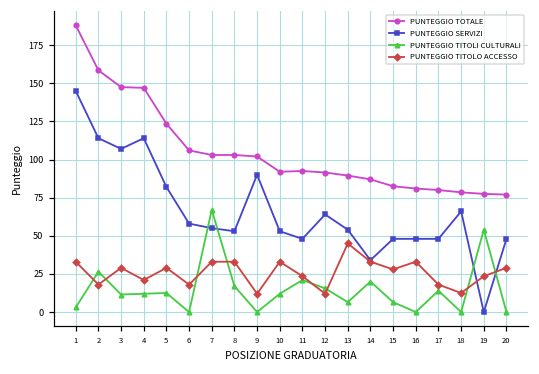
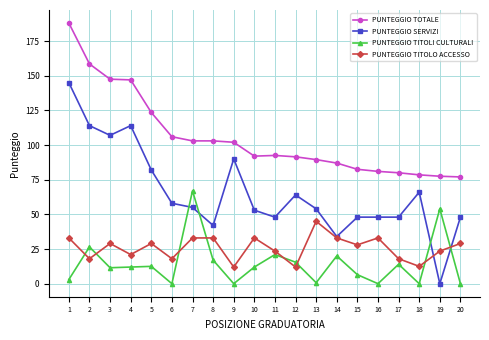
PUNTEGGIO SERVIZI, 8: 53 -> 42
PUNTEGGIO TITOLI CULTURALI, 13: 7 -> 1
